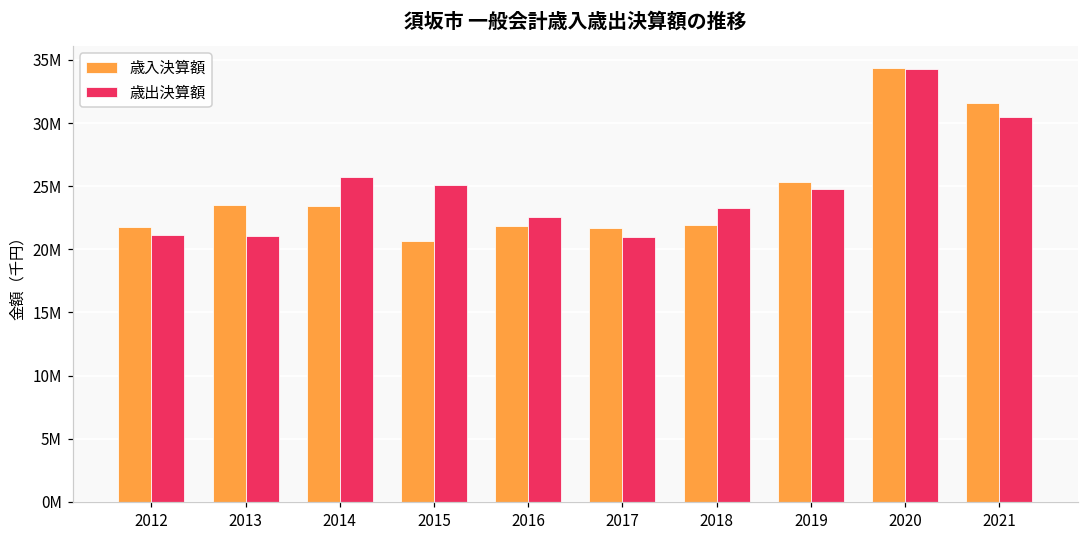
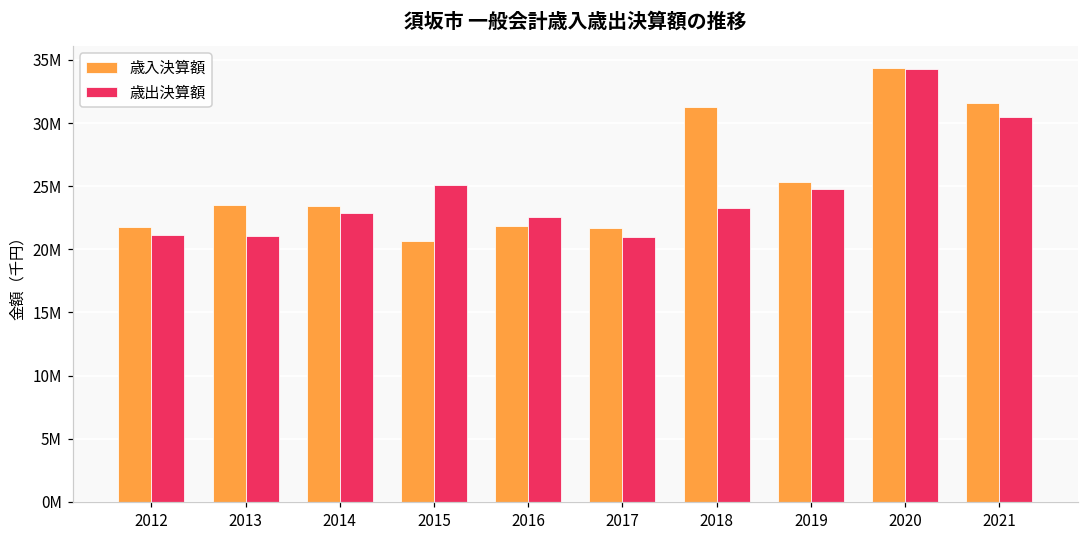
歳出決算額, 2014: 25800000 -> 22900000
歳入決算額, 2018: 22000000 -> 31300000
